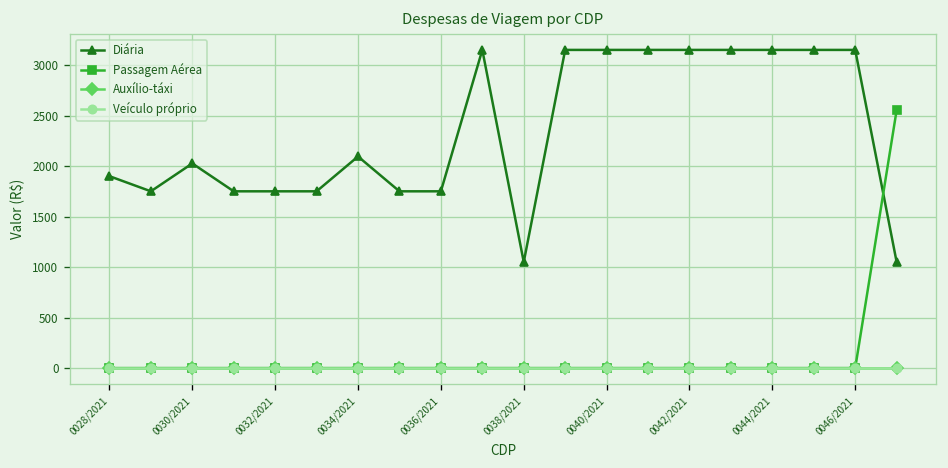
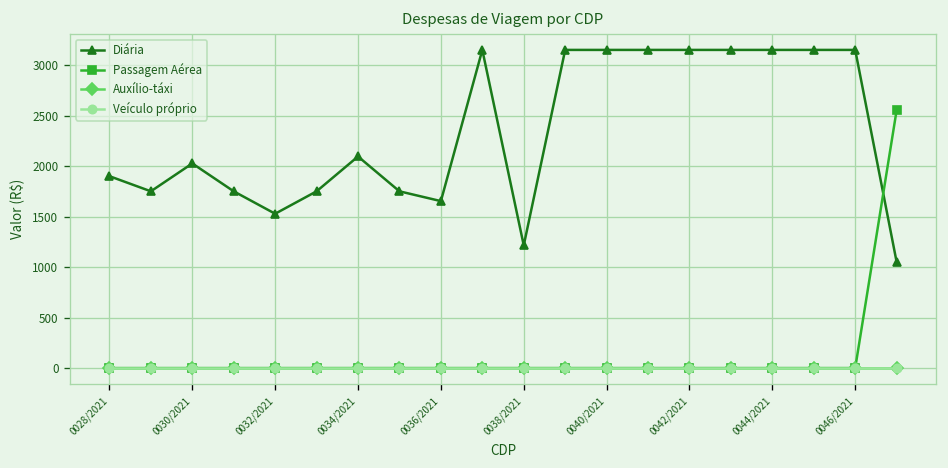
Diária, 0032/2021: 1800 -> 1500
Diária, 0036/2021: 1800 -> 1700
Diária, 0038/2021: 1100 -> 1200
